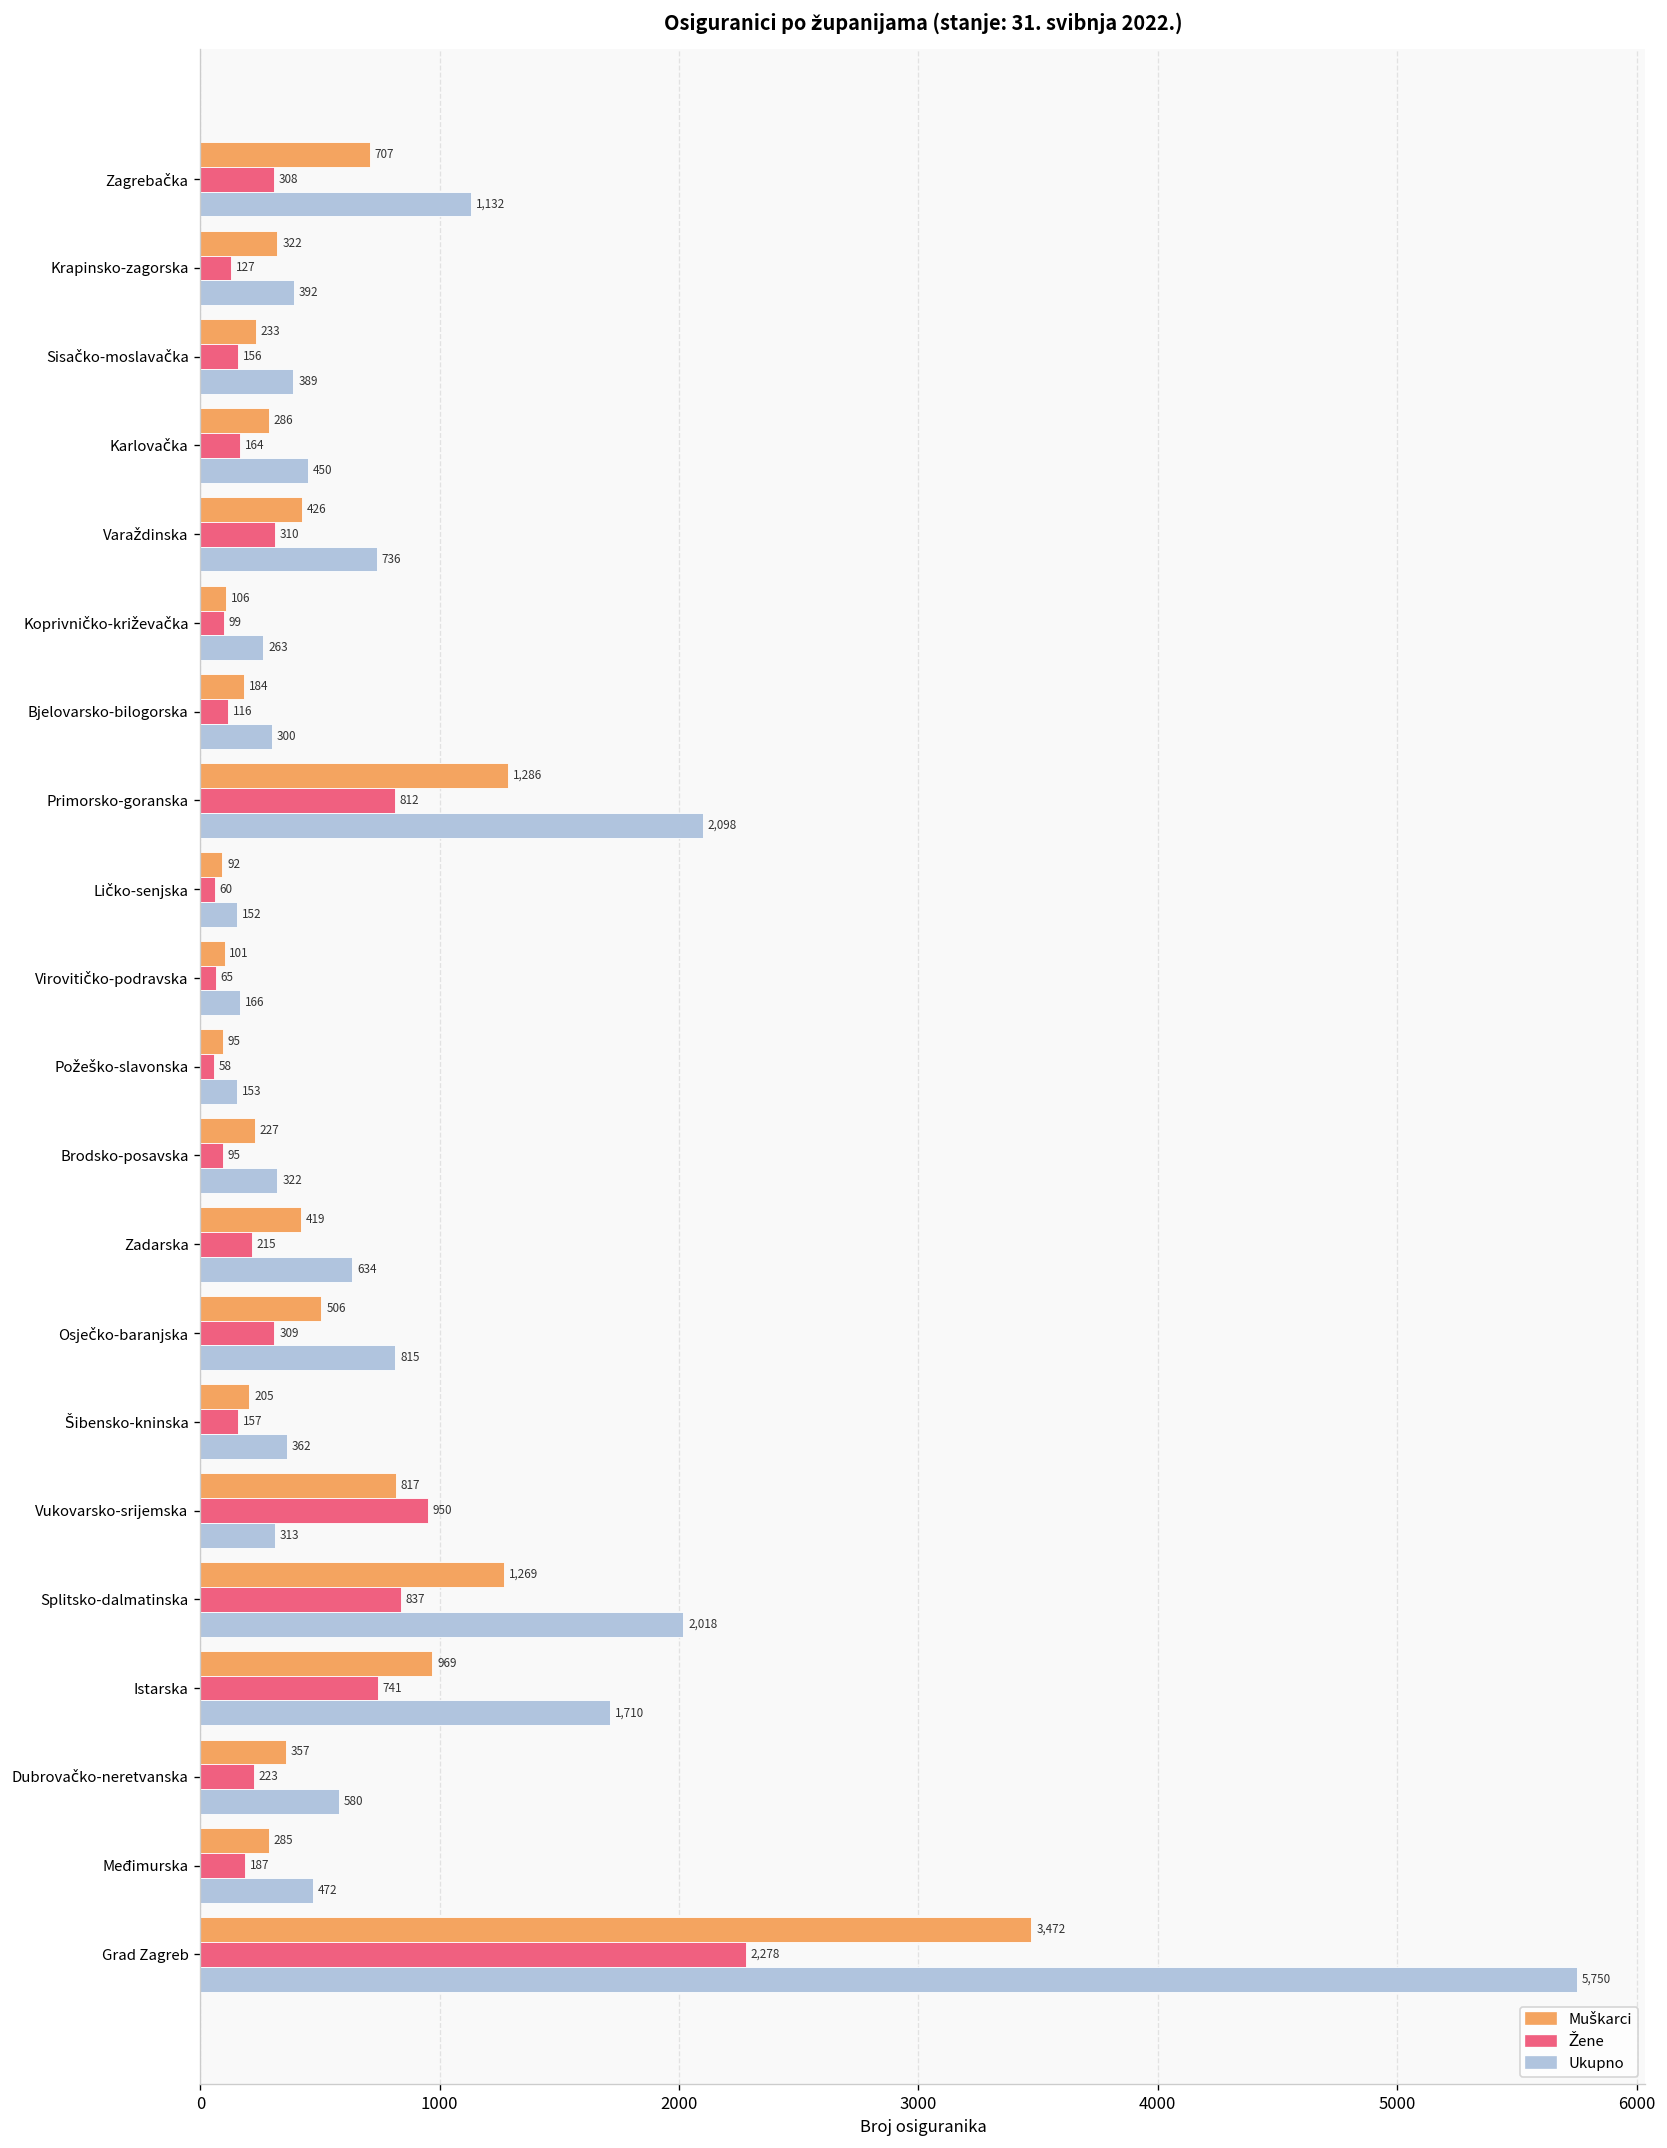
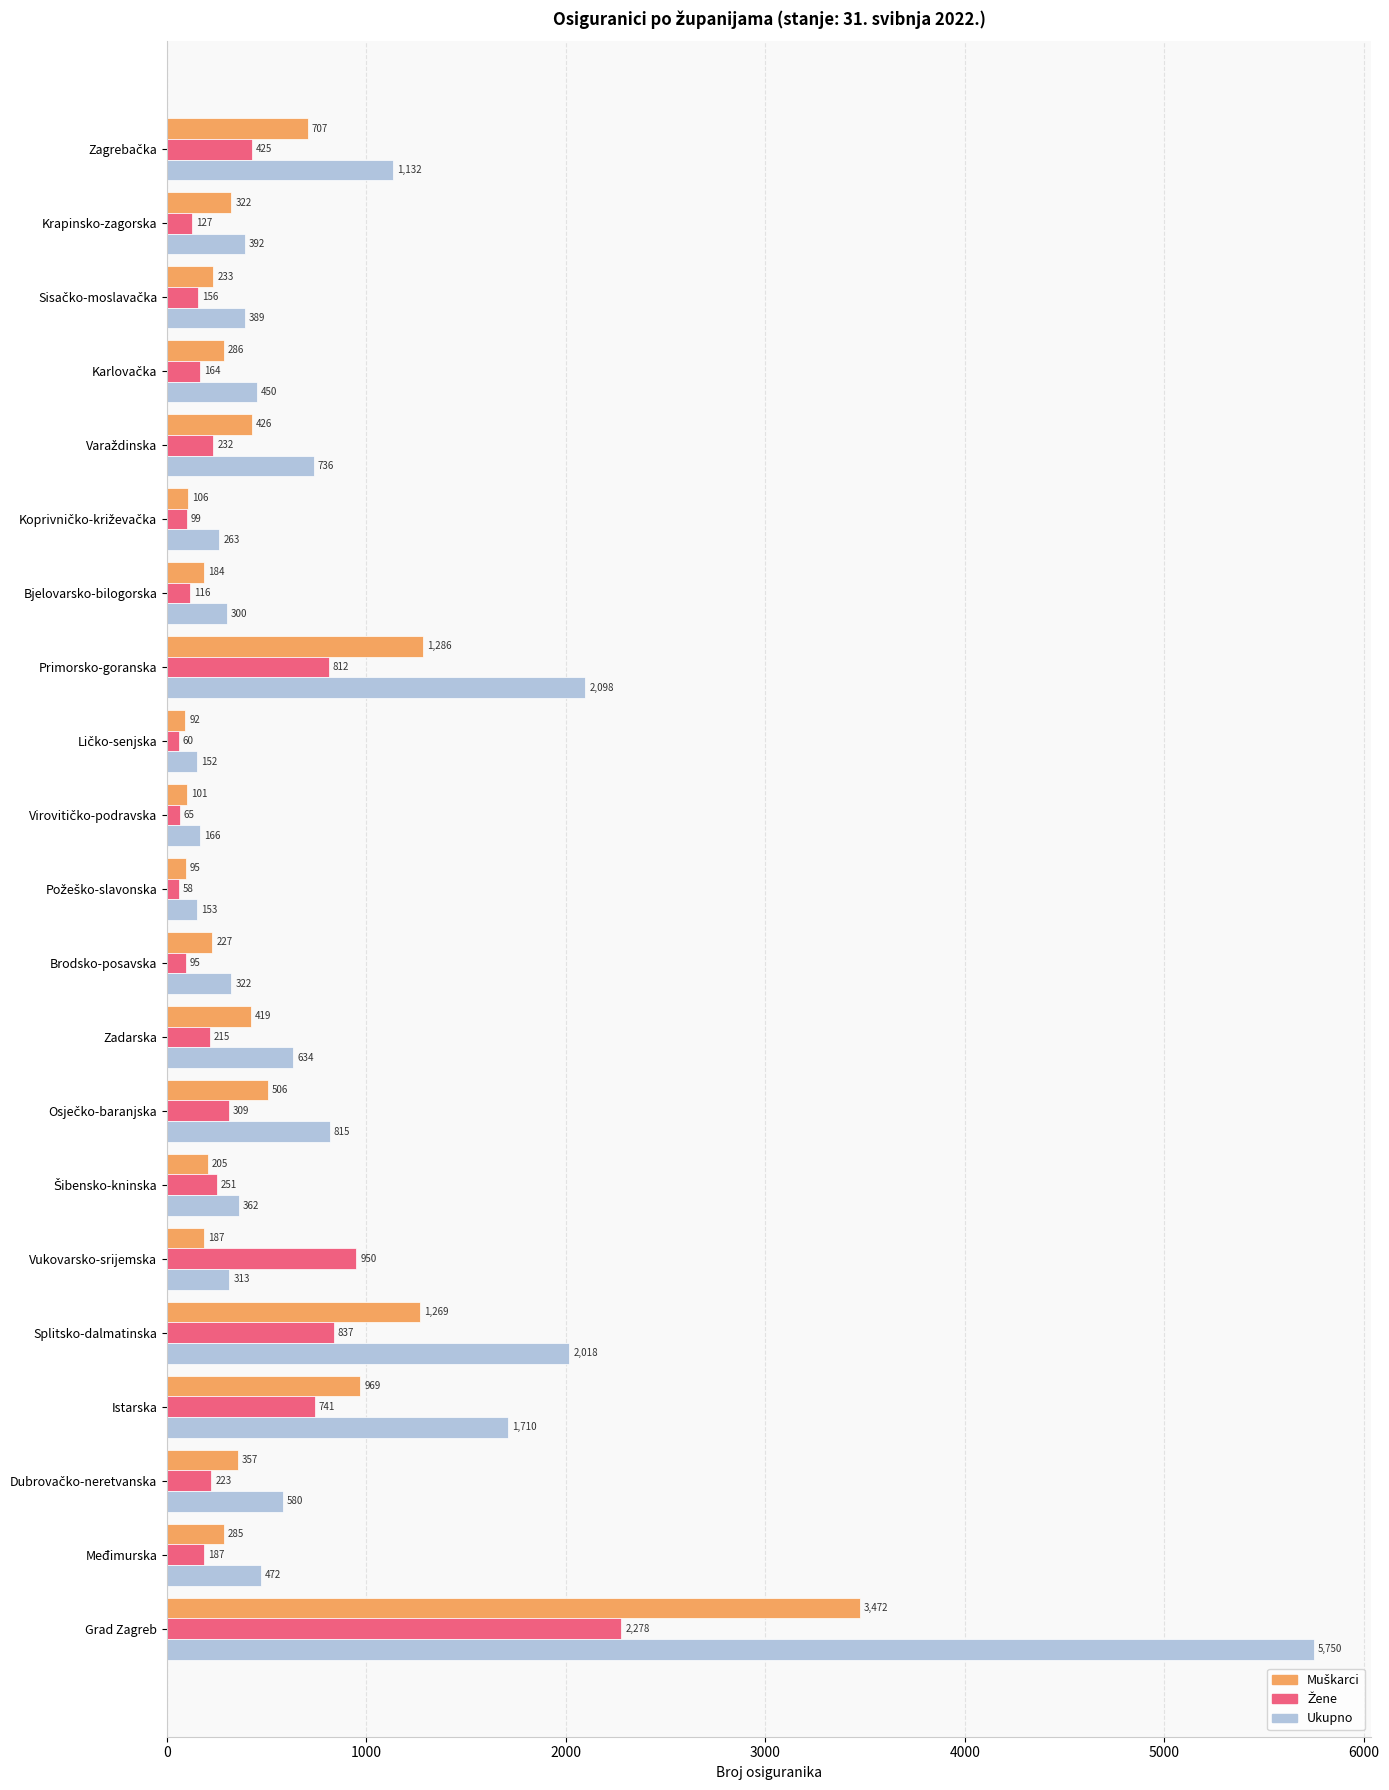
Žene, Zagrebačka: 308 -> 425
Žene, Varaždinska: 310 -> 232
Žene, Šibensko-kninska: 157 -> 251
Muškarci, Vukovarsko-srijemska: 817 -> 187
